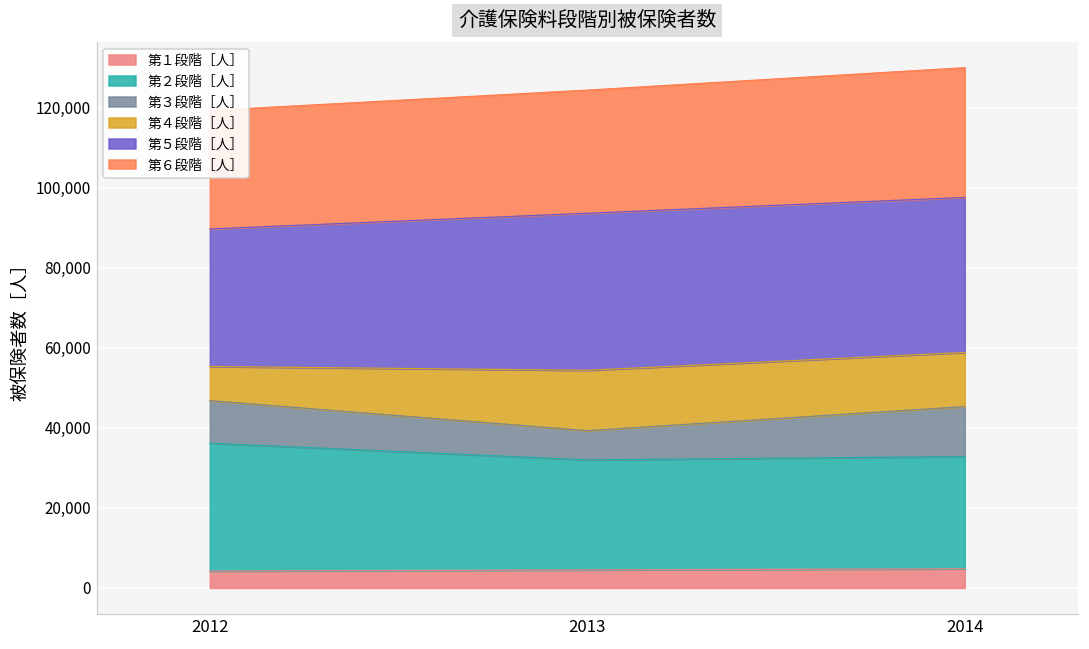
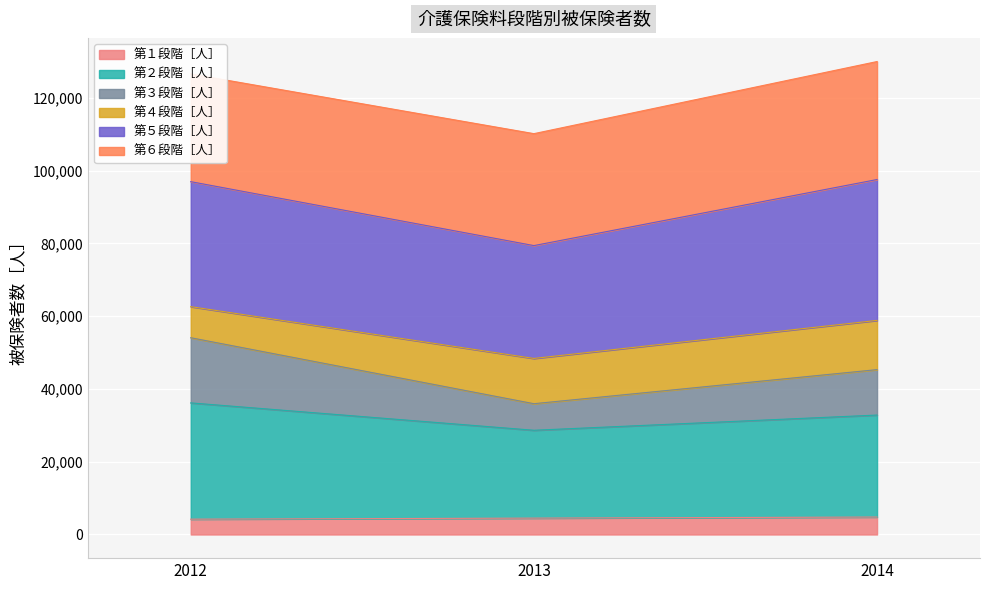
第３段階［人］, 2012: 11,000 -> 18,000
第２段階［人］, 2013: 27,000 -> 24,000
第４段階［人］, 2013: 15,000 -> 12,000
第５段階［人］, 2013: 39,000 -> 31,000
